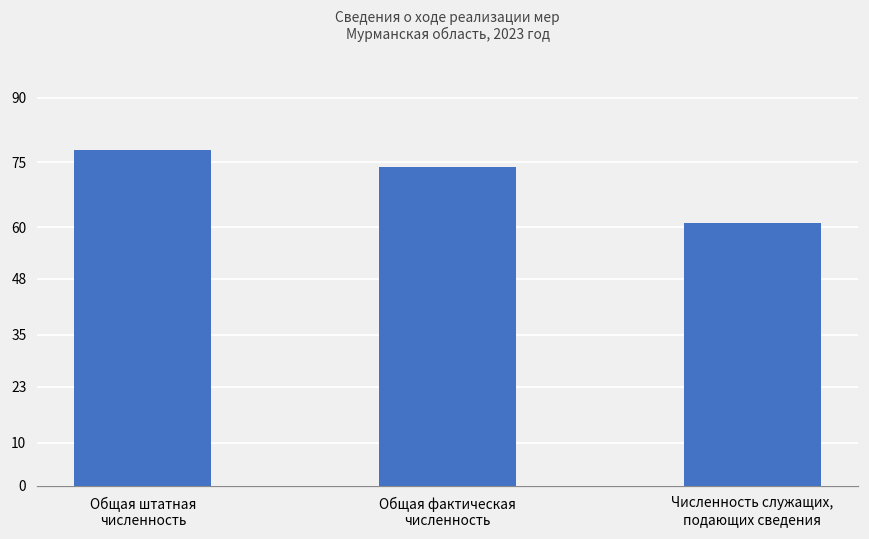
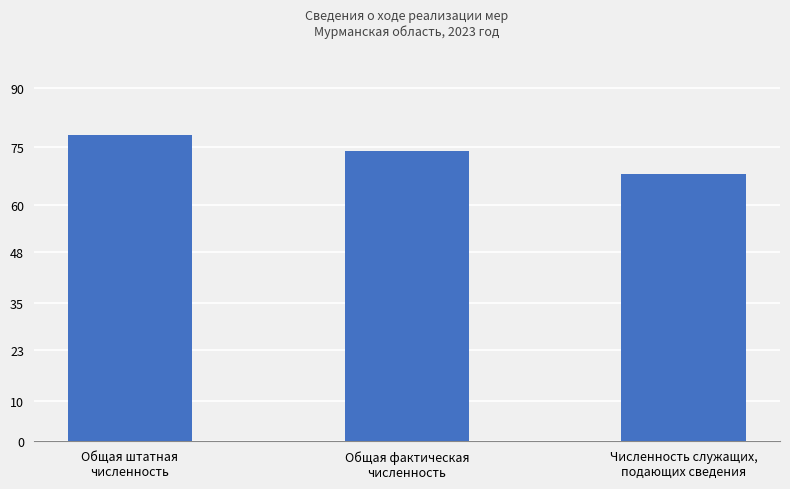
Численность служащих, подающих сведения: 61 -> 68
